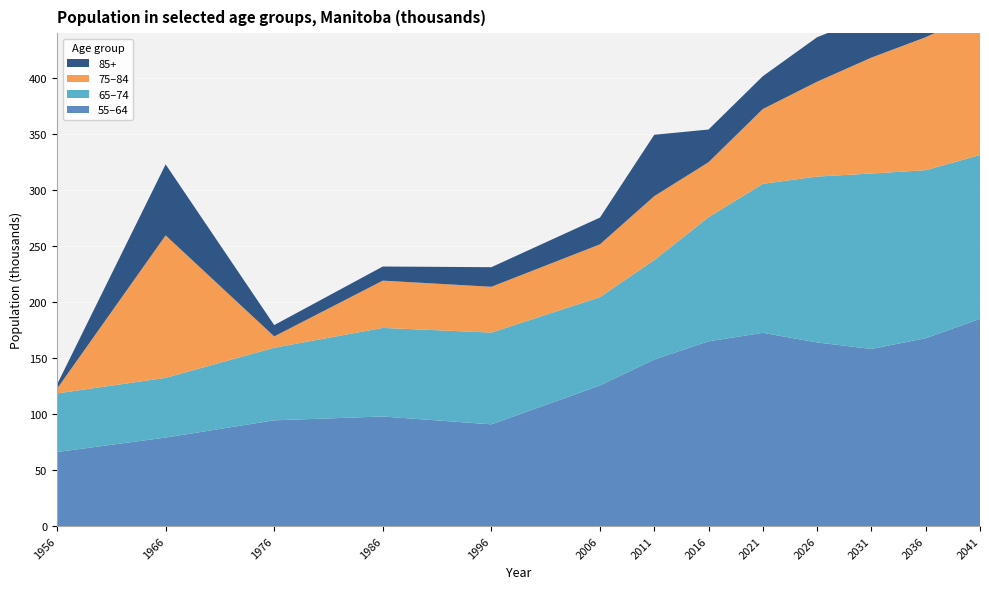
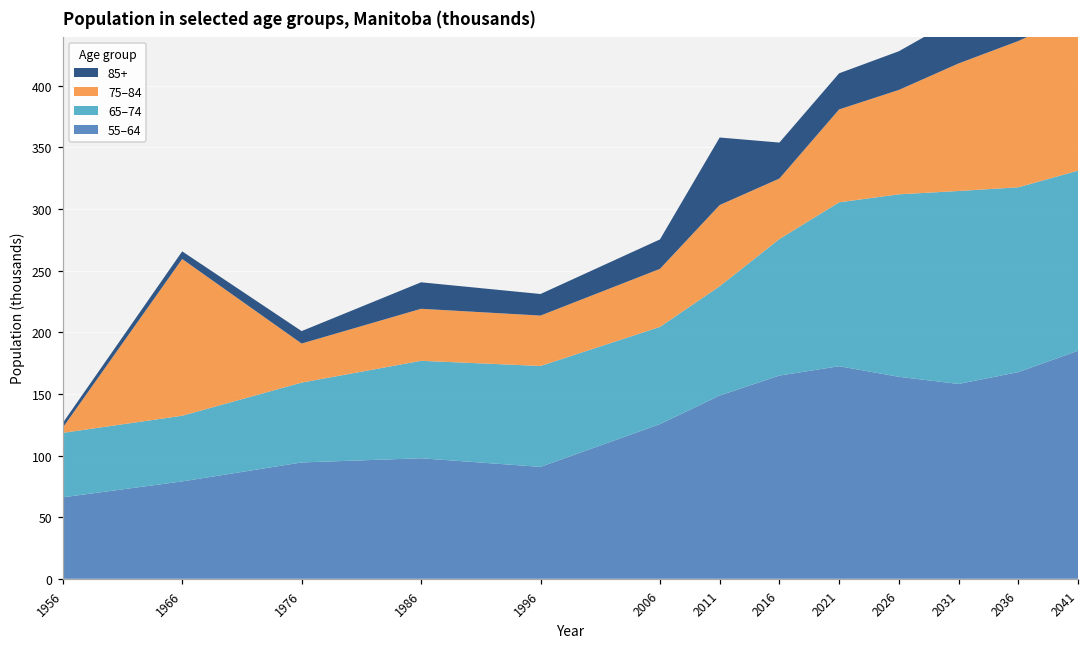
85+, 1966: 63 -> 6
75–84, 1976: 10 -> 32
85+, 1986: 13 -> 22
75–84, 2011: 57 -> 66
75–84, 2021: 67 -> 75
85+, 2026: 40 -> 31
